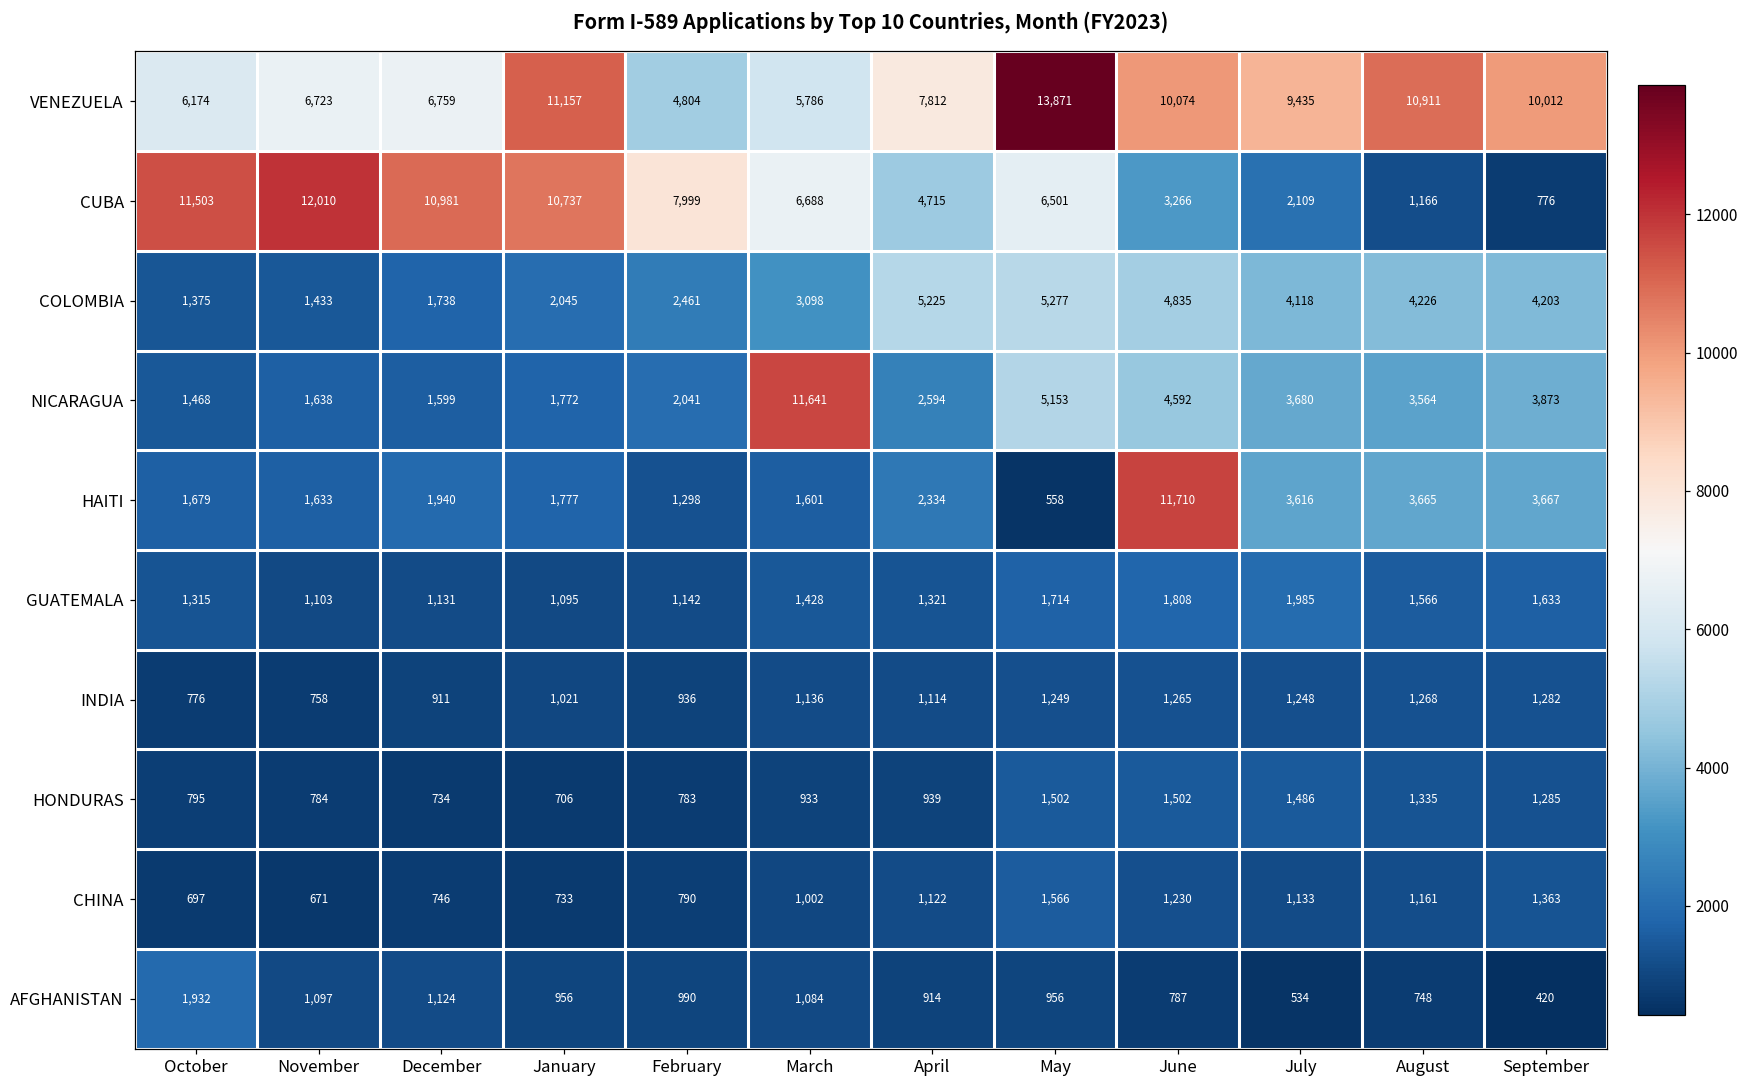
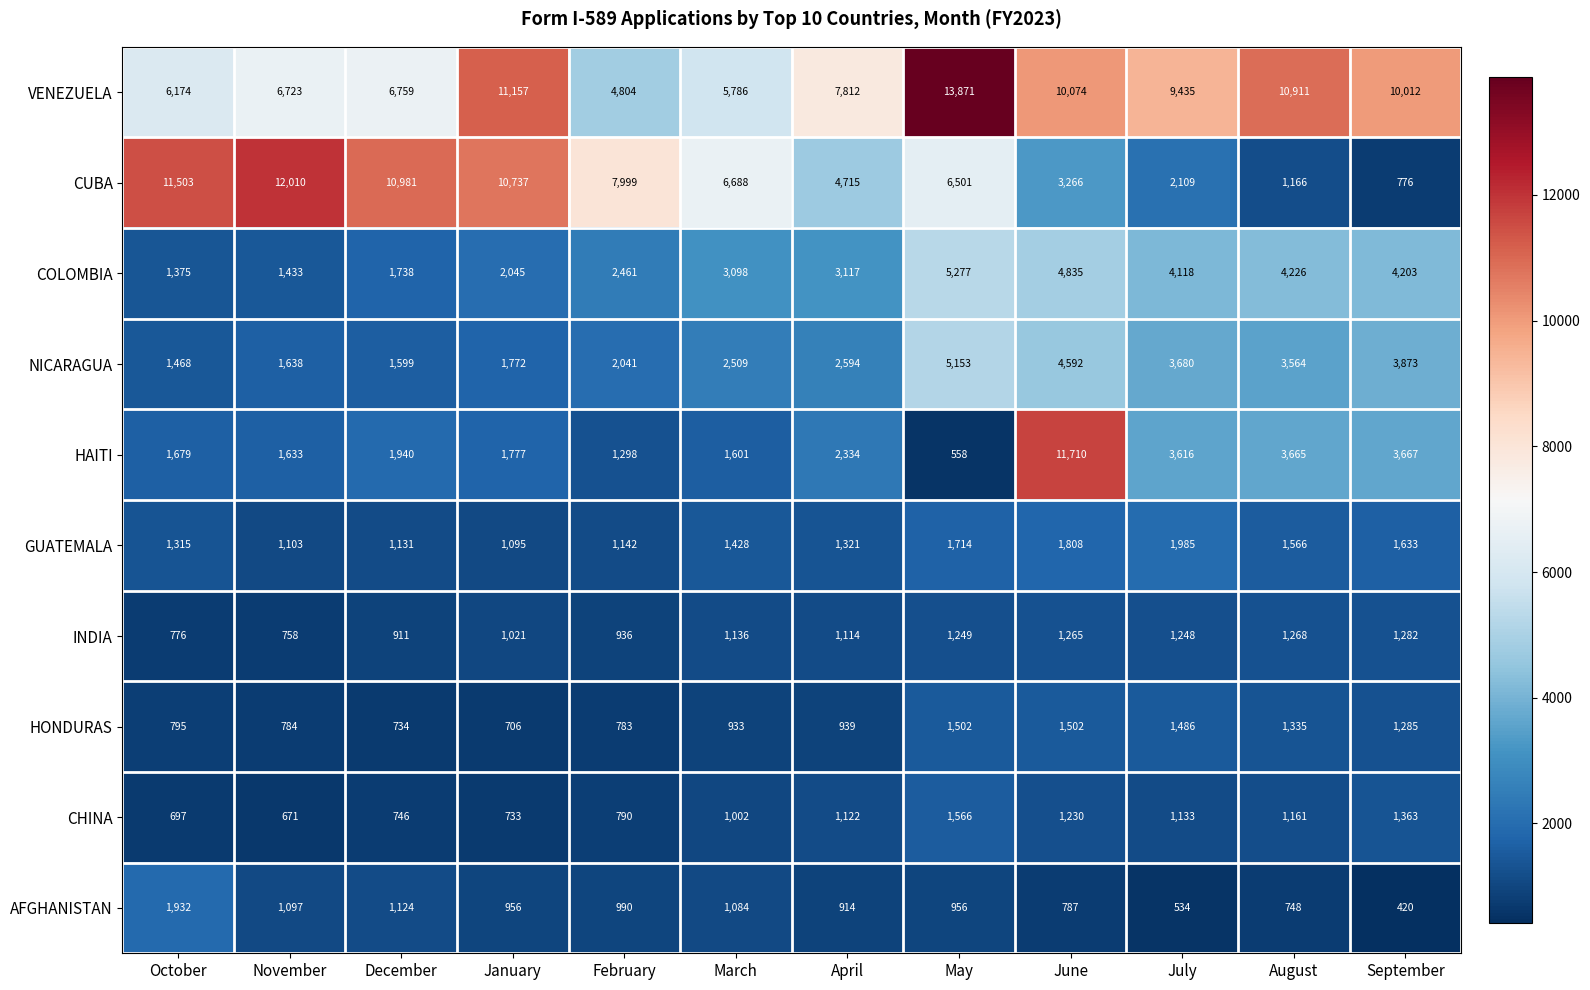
COLOMBIA, April: 5,225 -> 3,117
NICARAGUA, March: 11,641 -> 2,509
